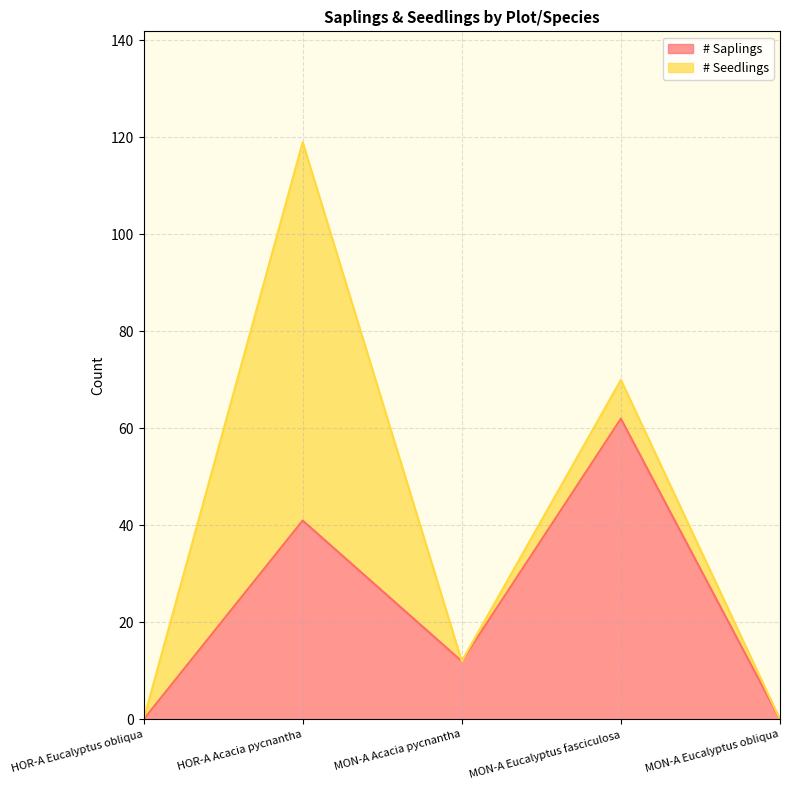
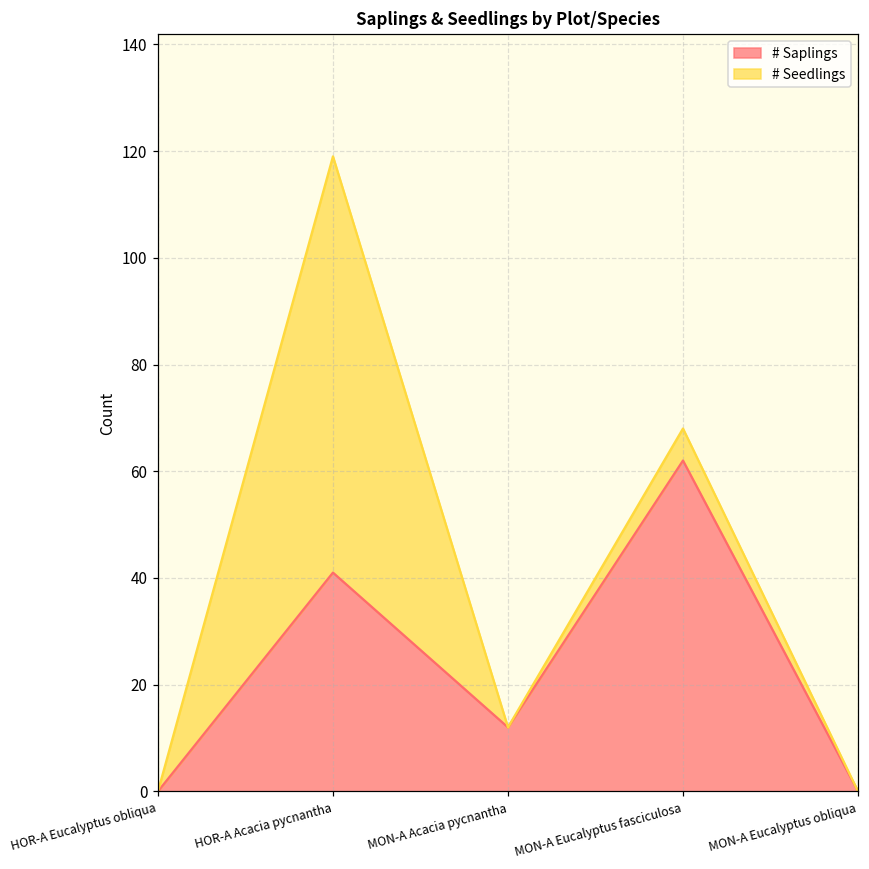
# Seedlings, MON-A Eucalyptus fasciculosa: 8 -> 6
